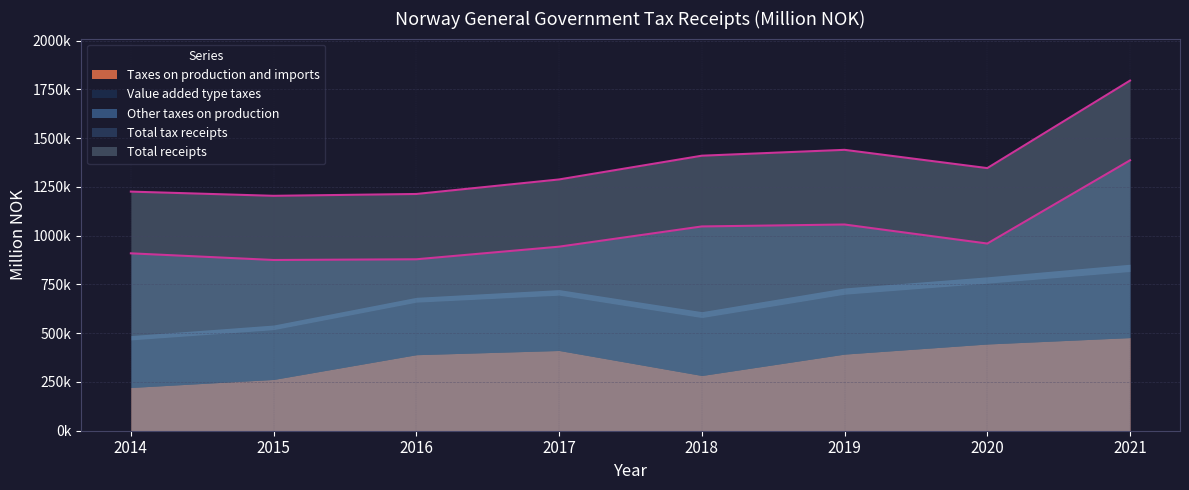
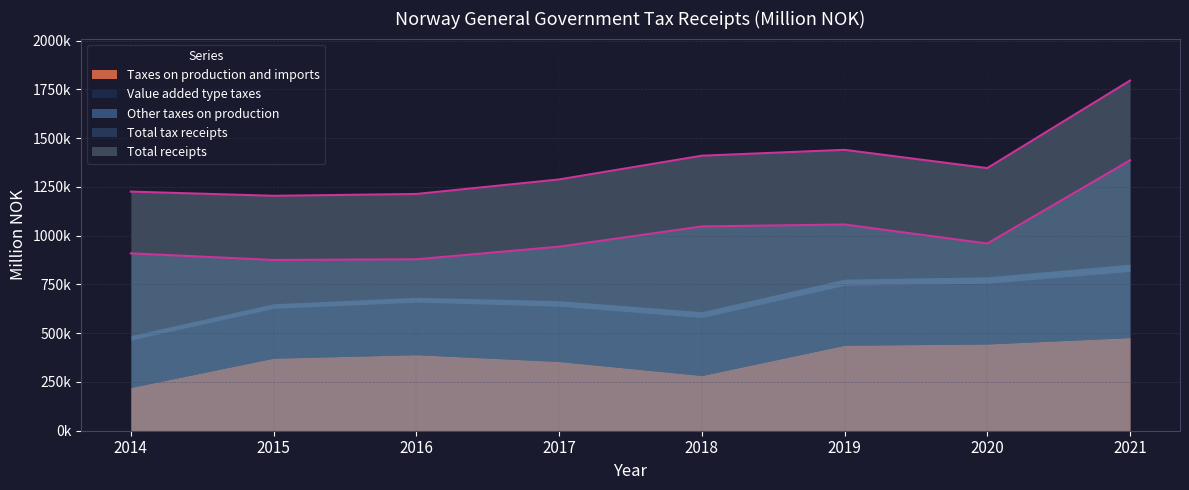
Taxes on production and imports, 2015: 260000 -> 370000
Taxes on production and imports, 2017: 410000 -> 350000
Taxes on production and imports, 2019: 390000 -> 440000
